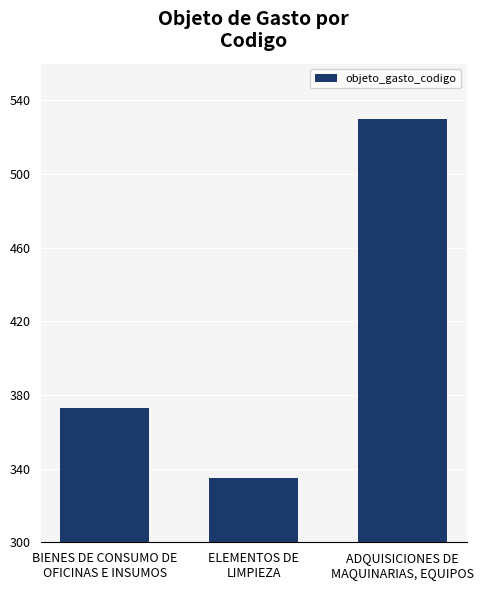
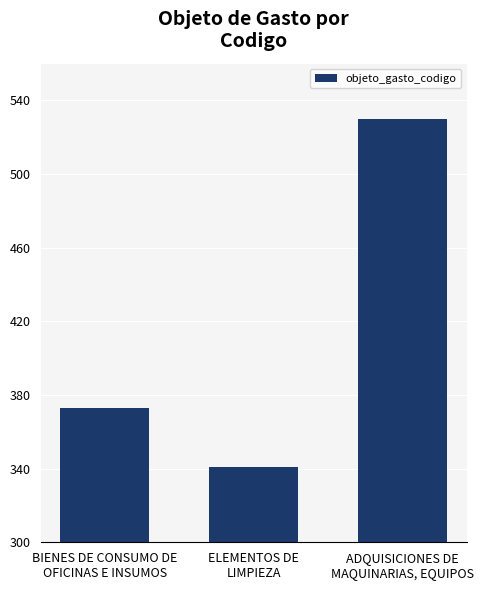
ELEMENTOS DE LIMPIEZA: 335 -> 341
